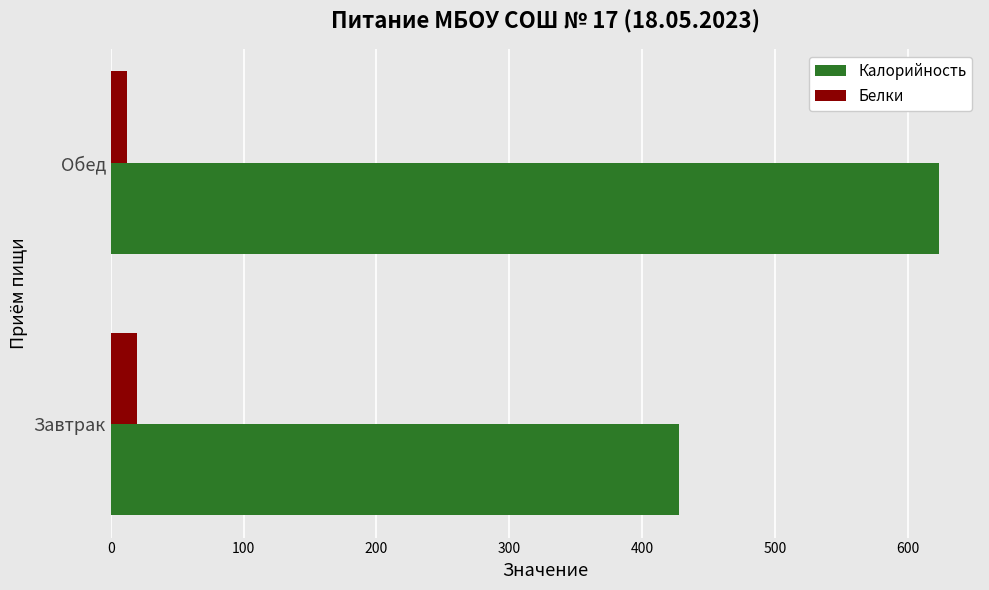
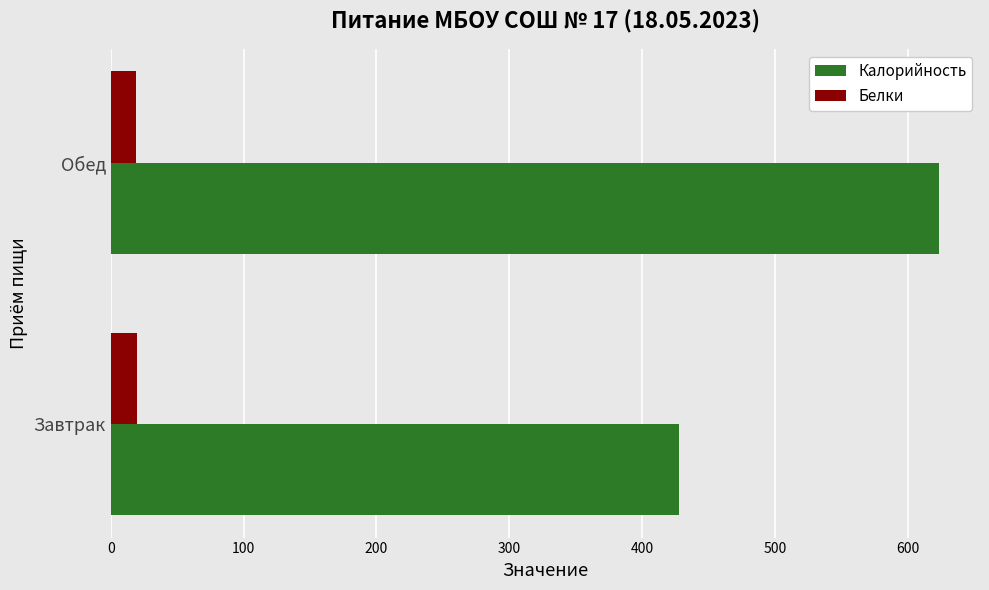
Белки, Обед: 12 -> 19
